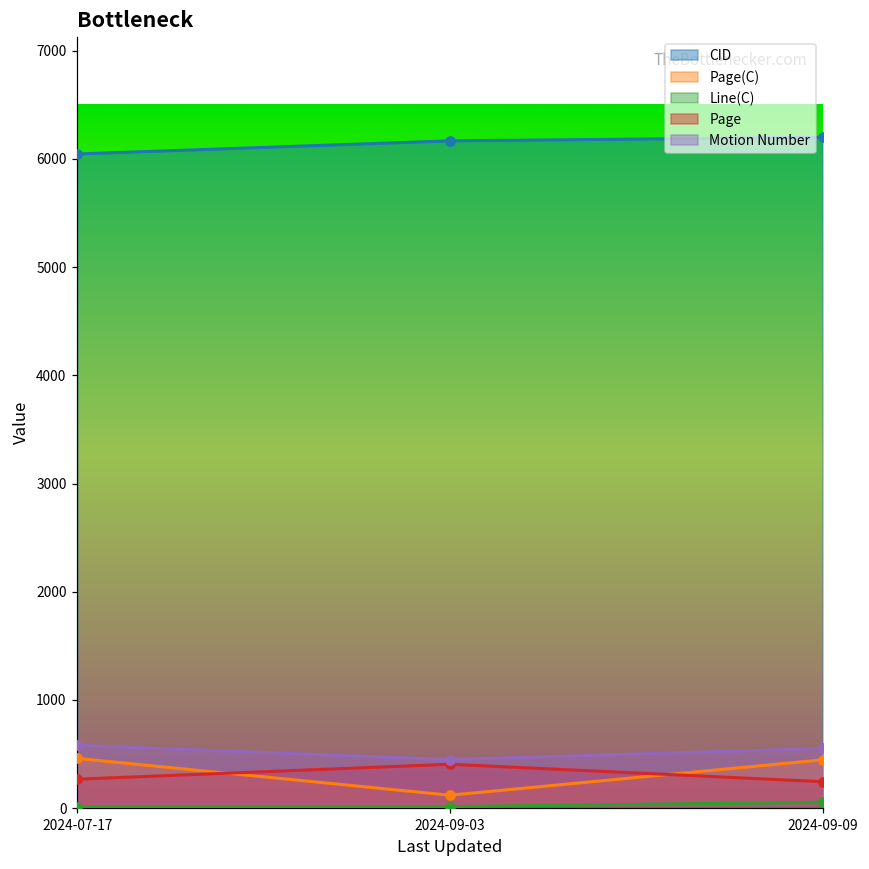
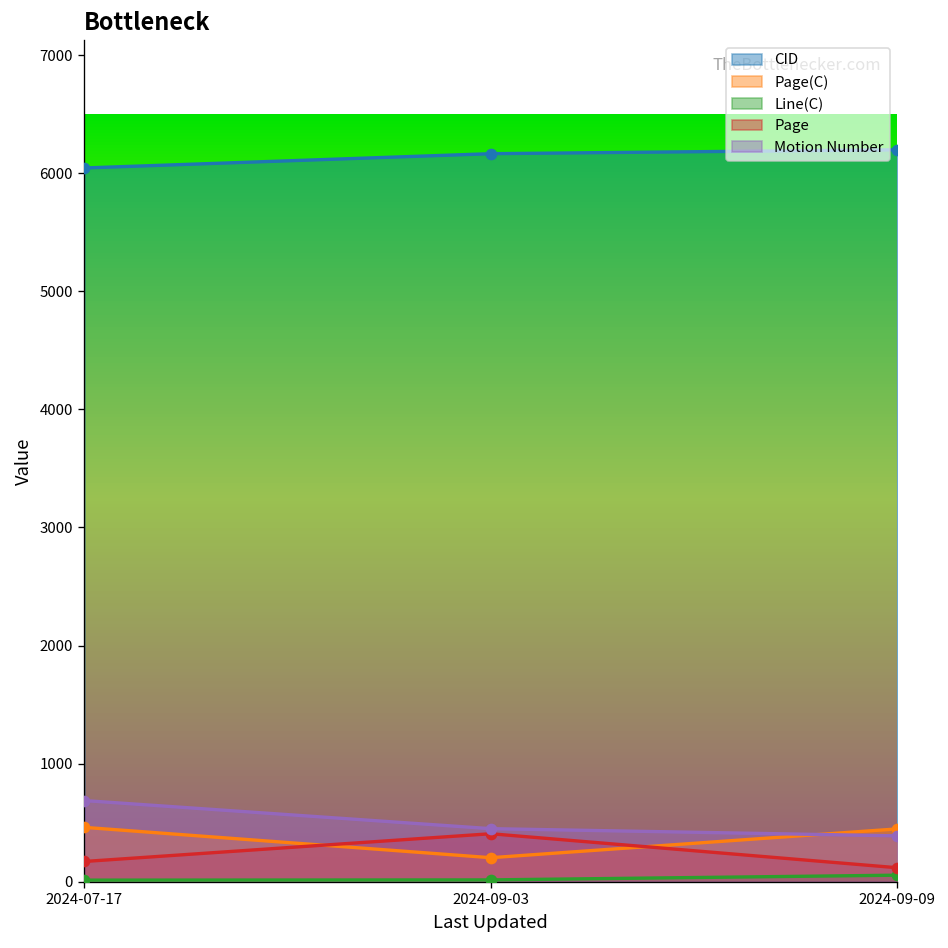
Page, 2024-07-17: 300 -> 200
Motion Number, 2024-07-17: 600 -> 700
Page(C), 2024-09-03: 100 -> 200
Page, 2024-09-09: 200 -> 100
Motion Number, 2024-09-09: 600 -> 400
